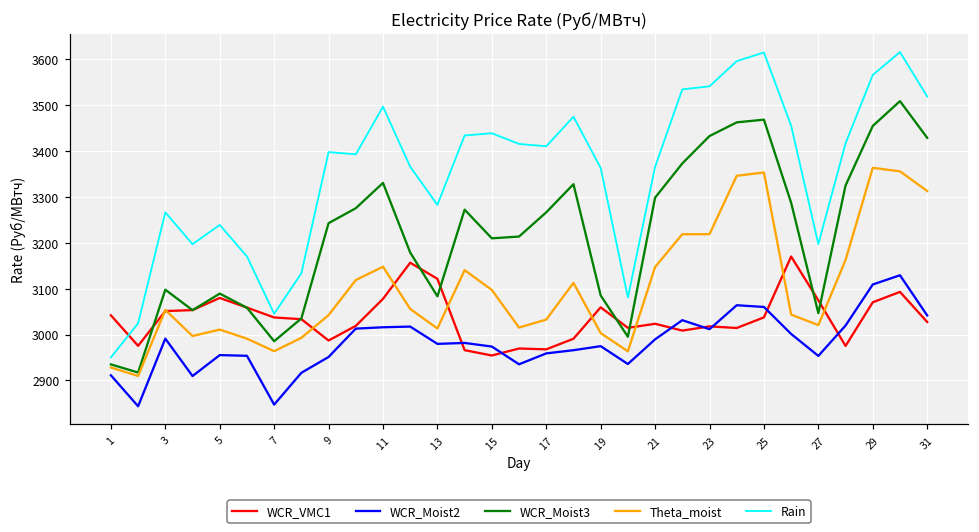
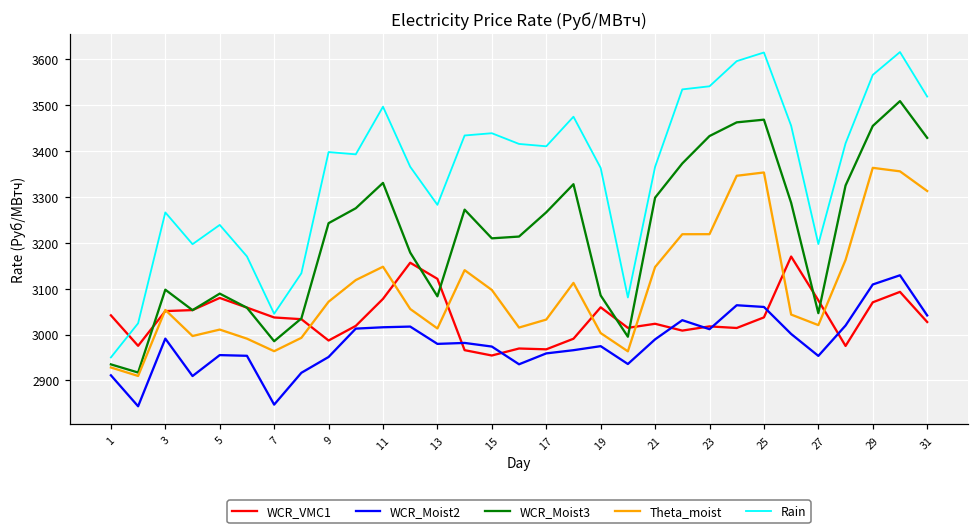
Theta_moist, 9: 3040 -> 3070
